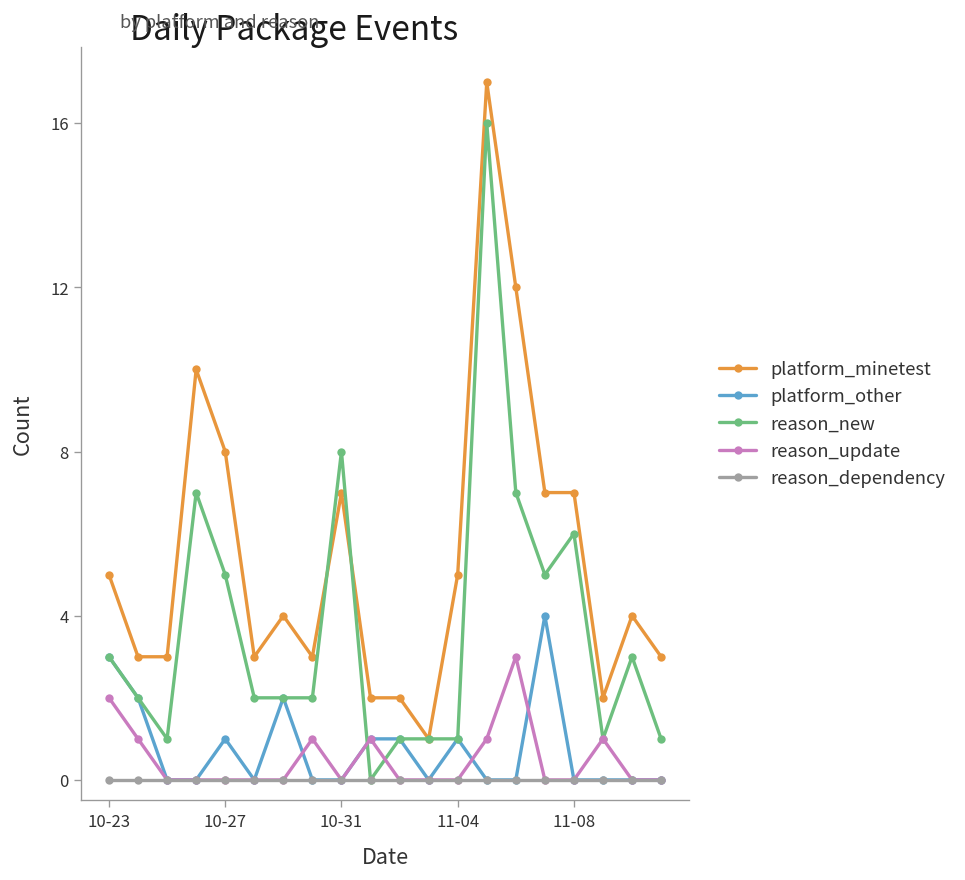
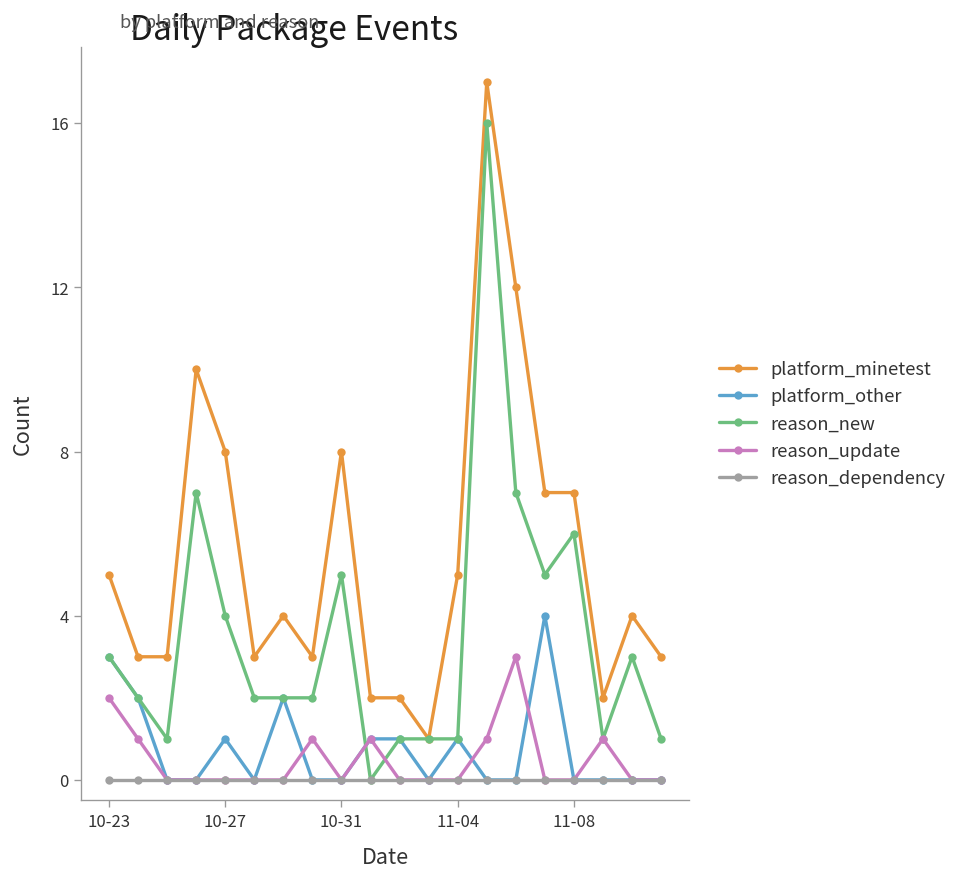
reason_new, 10-27: 5 -> 4
platform_minetest, 10-31: 7 -> 8
reason_new, 10-31: 8 -> 5
